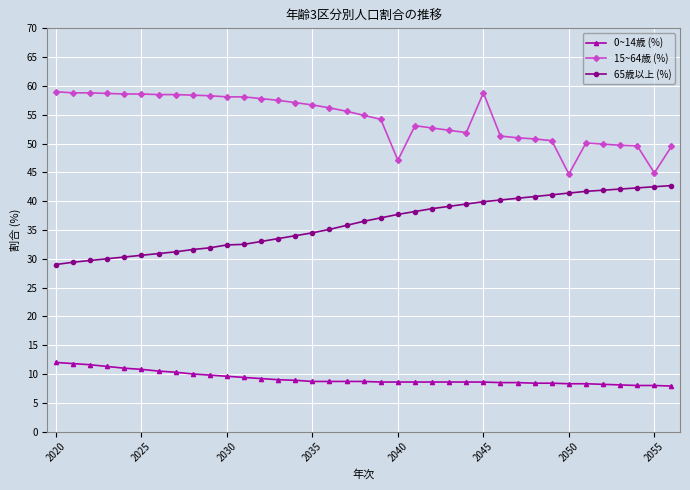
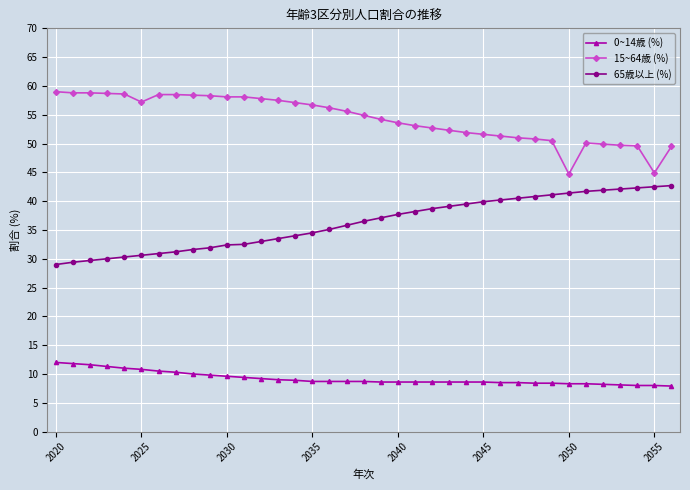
15~64歳 (%), 2025: 59 -> 57
15~64歳 (%), 2040: 47 -> 54
15~64歳 (%), 2045: 59 -> 52
